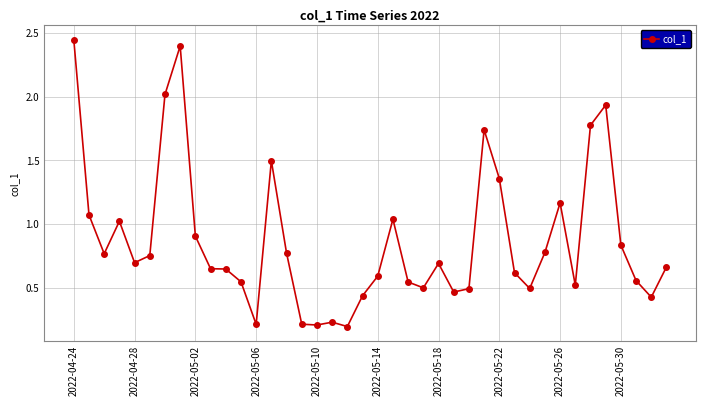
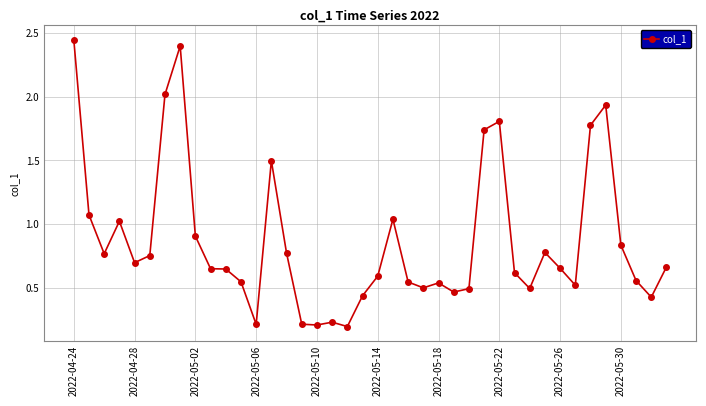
2022-05-18: 0.69 -> 0.54
2022-05-22: 1.36 -> 1.81
2022-05-26: 1.17 -> 0.65
